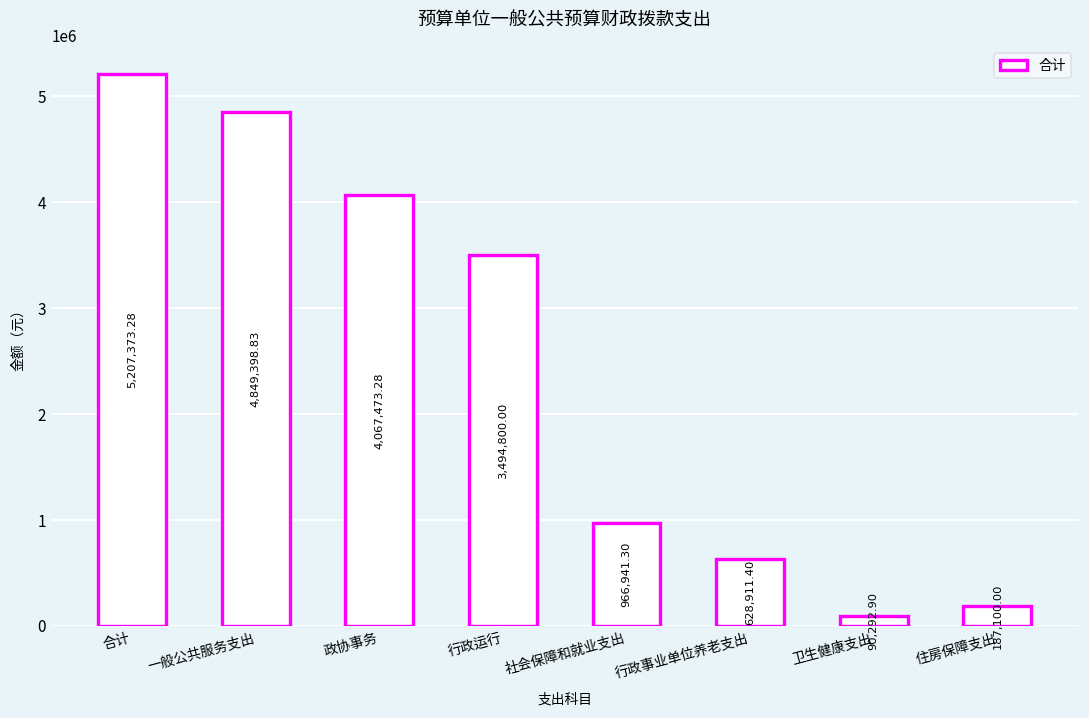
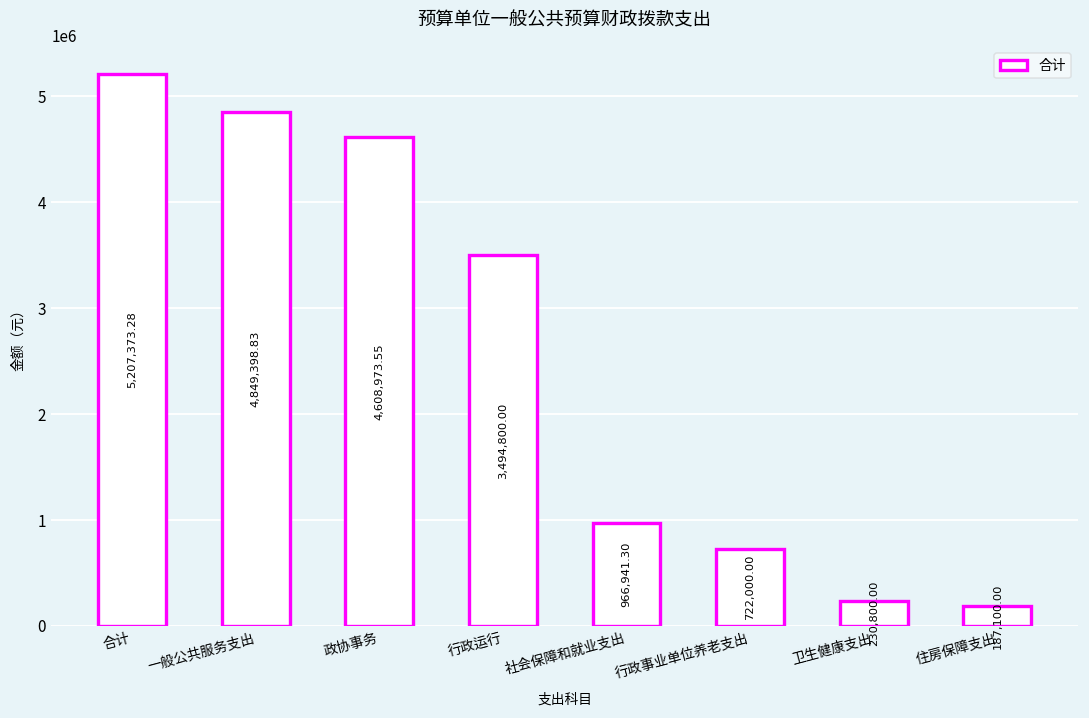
政协事务: 4,067,473.28 -> 4,608,973.55
行政事业单位养老支出: 628,911.40 -> 722,000.00
卫生健康支出: 90,292.90 -> 230,800.00
